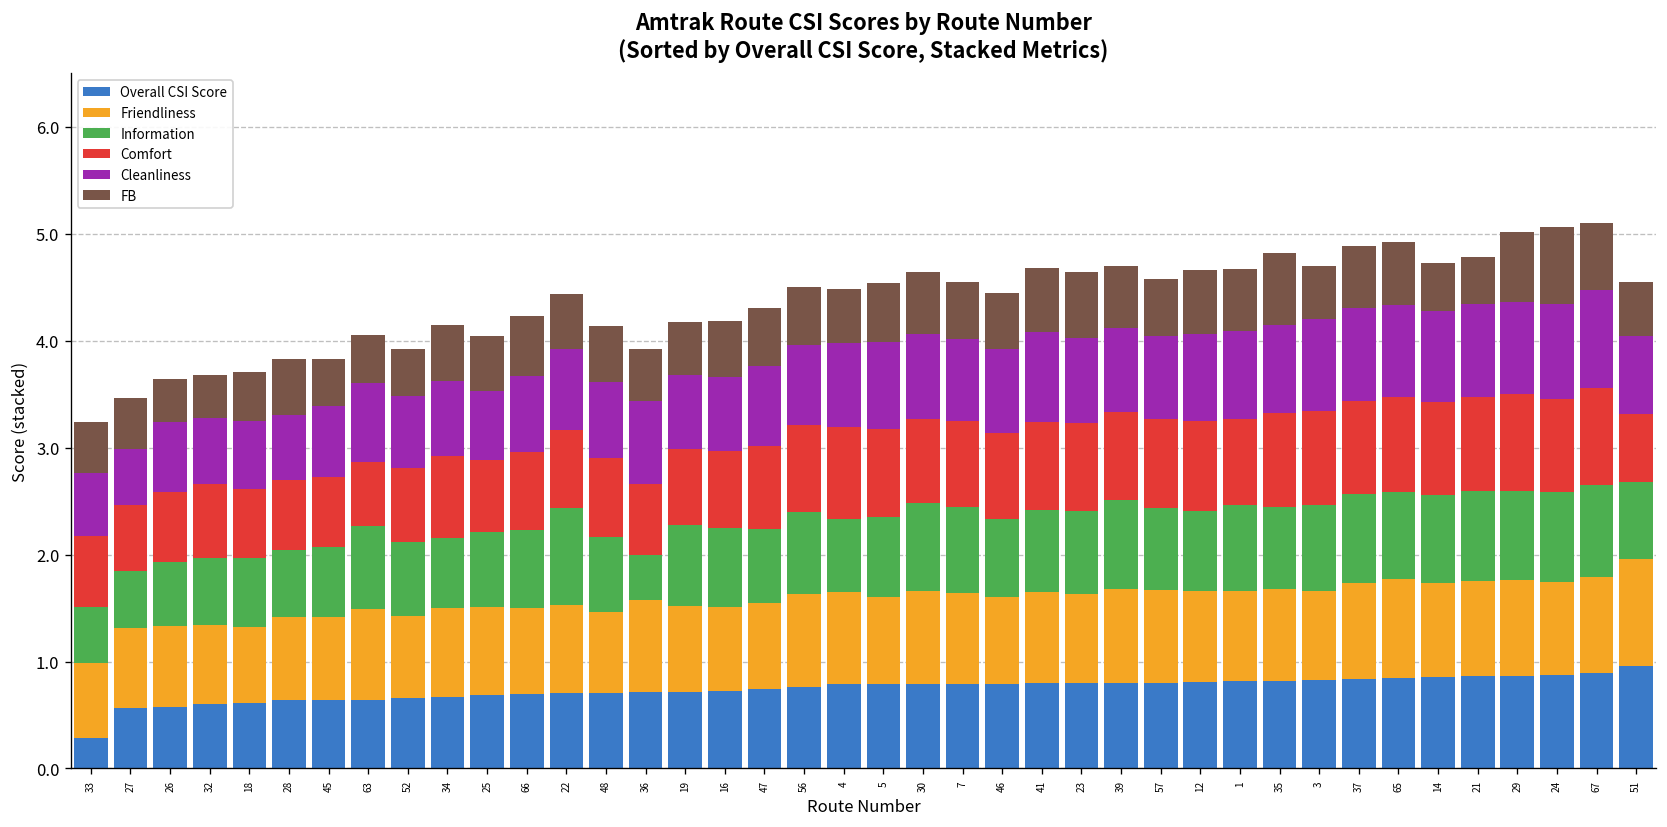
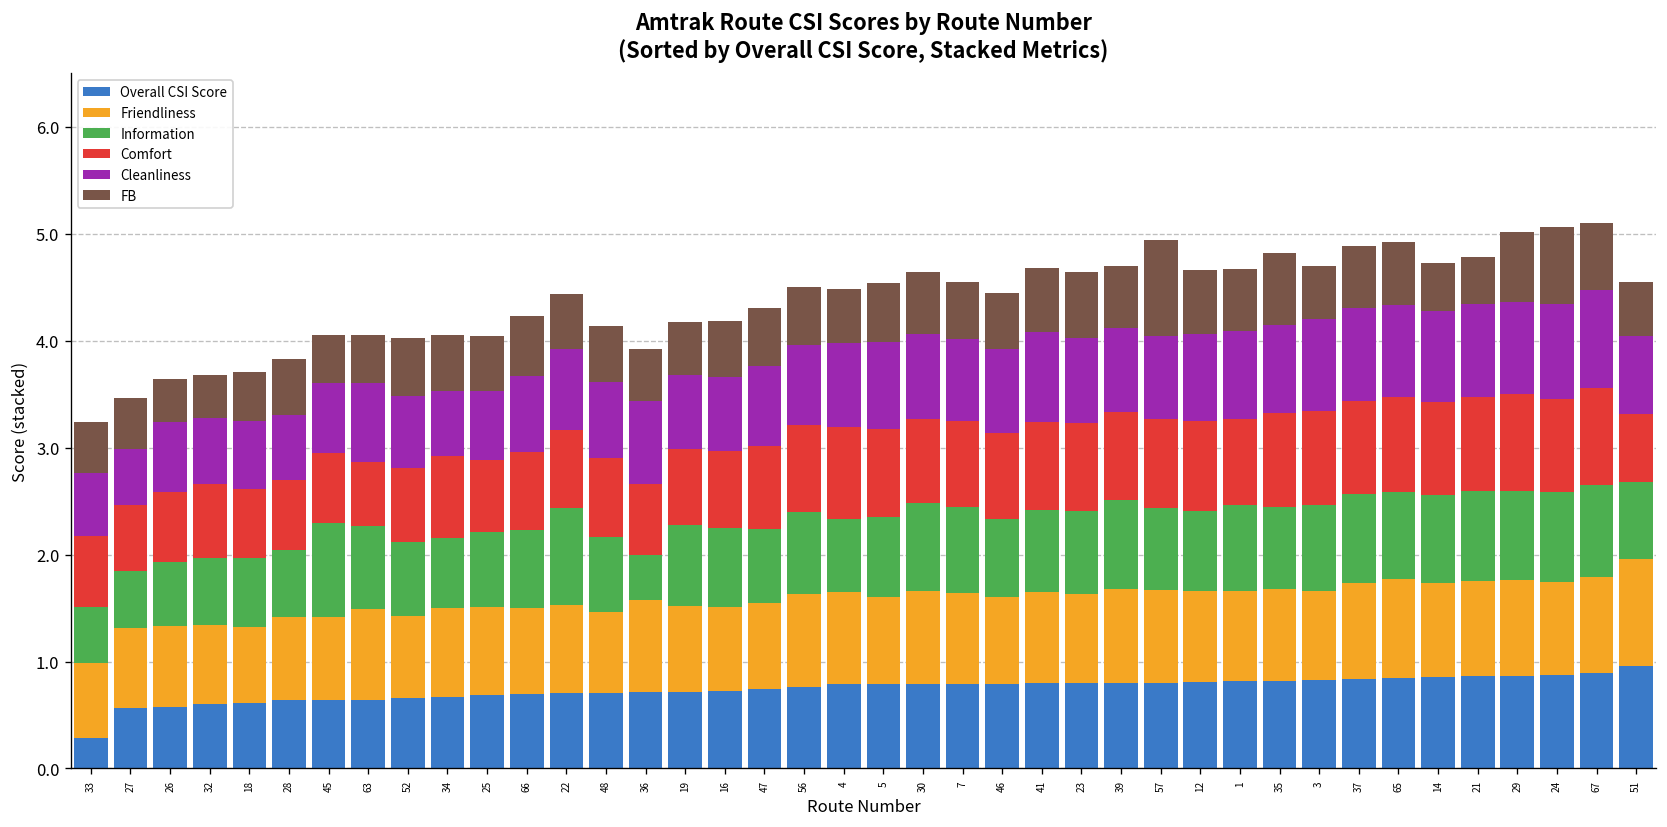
Information, 45: 0.7 -> 0.9
FB, 52: 0.4 -> 0.5
Cleanliness, 34: 0.7 -> 0.6
FB, 57: 0.5 -> 0.9
